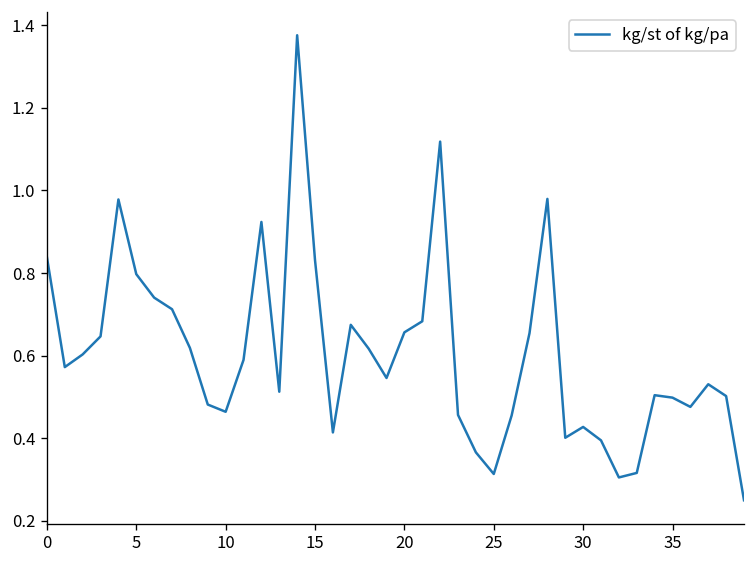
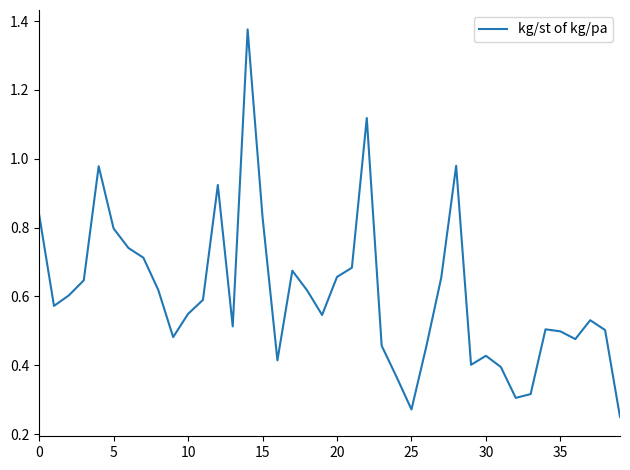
10: 0.46 -> 0.55
25: 0.31 -> 0.27
